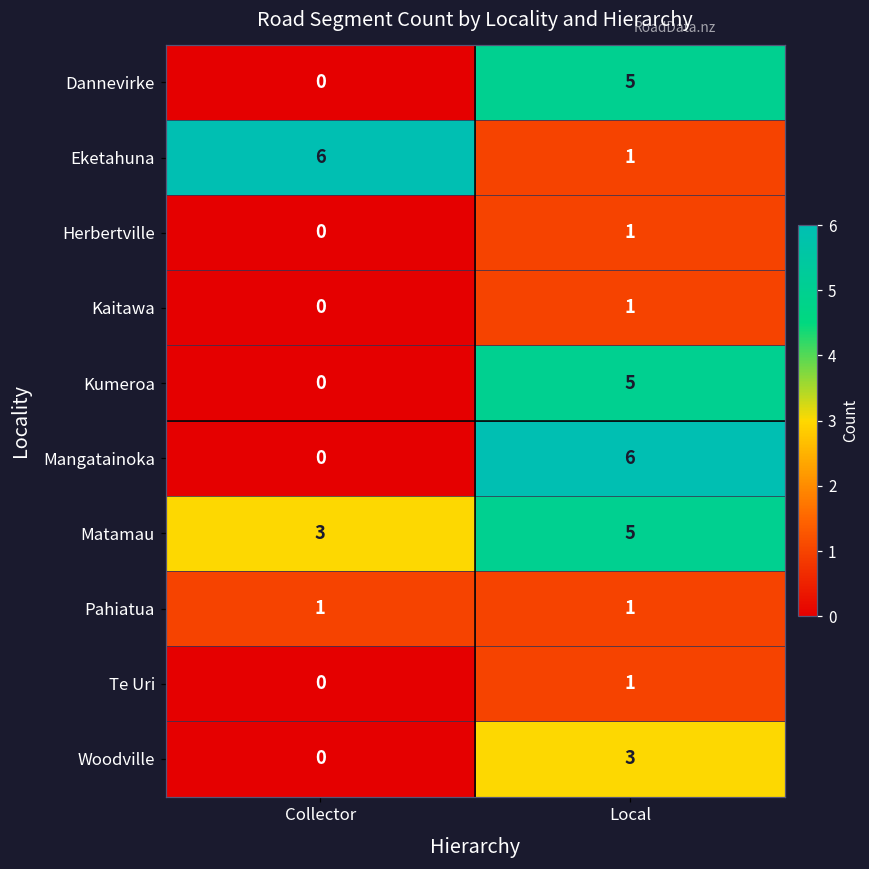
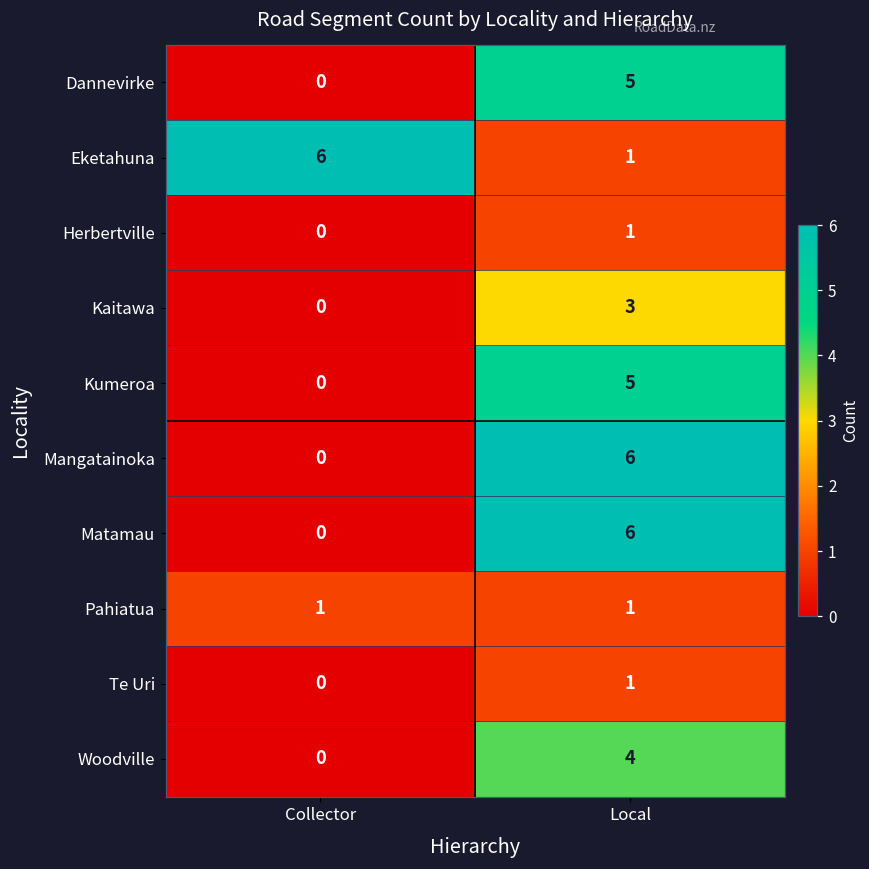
Kaitawa, Local: 1 -> 3
Matamau, Collector: 3 -> 0
Matamau, Local: 5 -> 6
Woodville, Local: 3 -> 4
